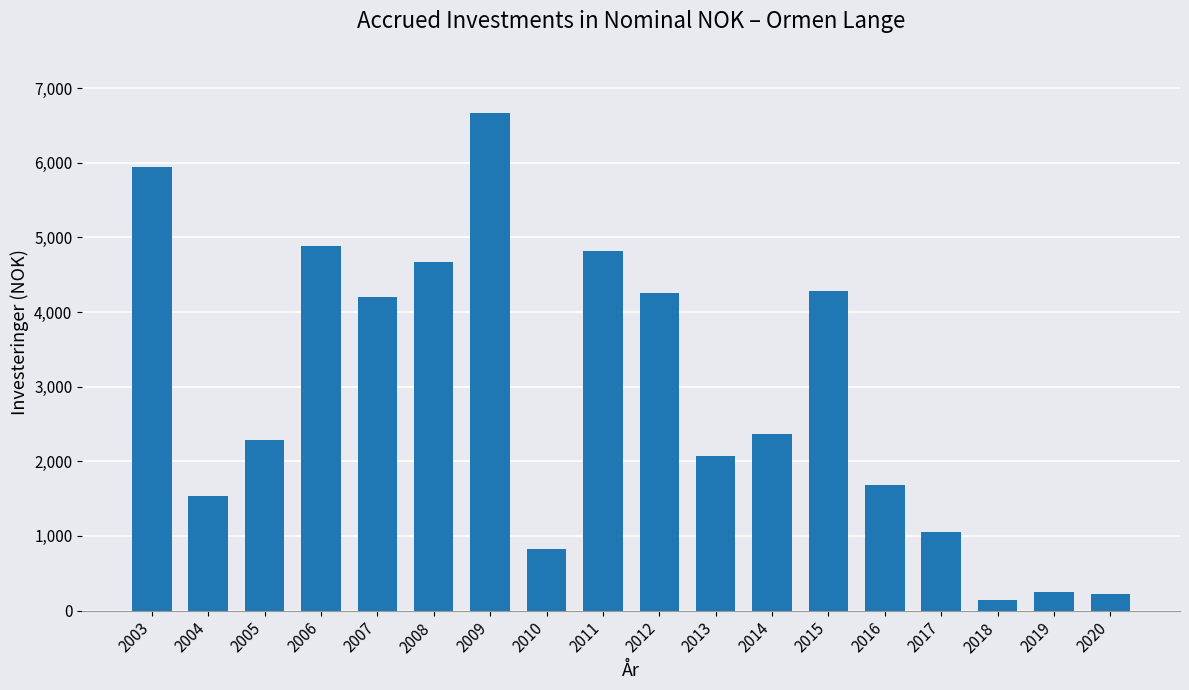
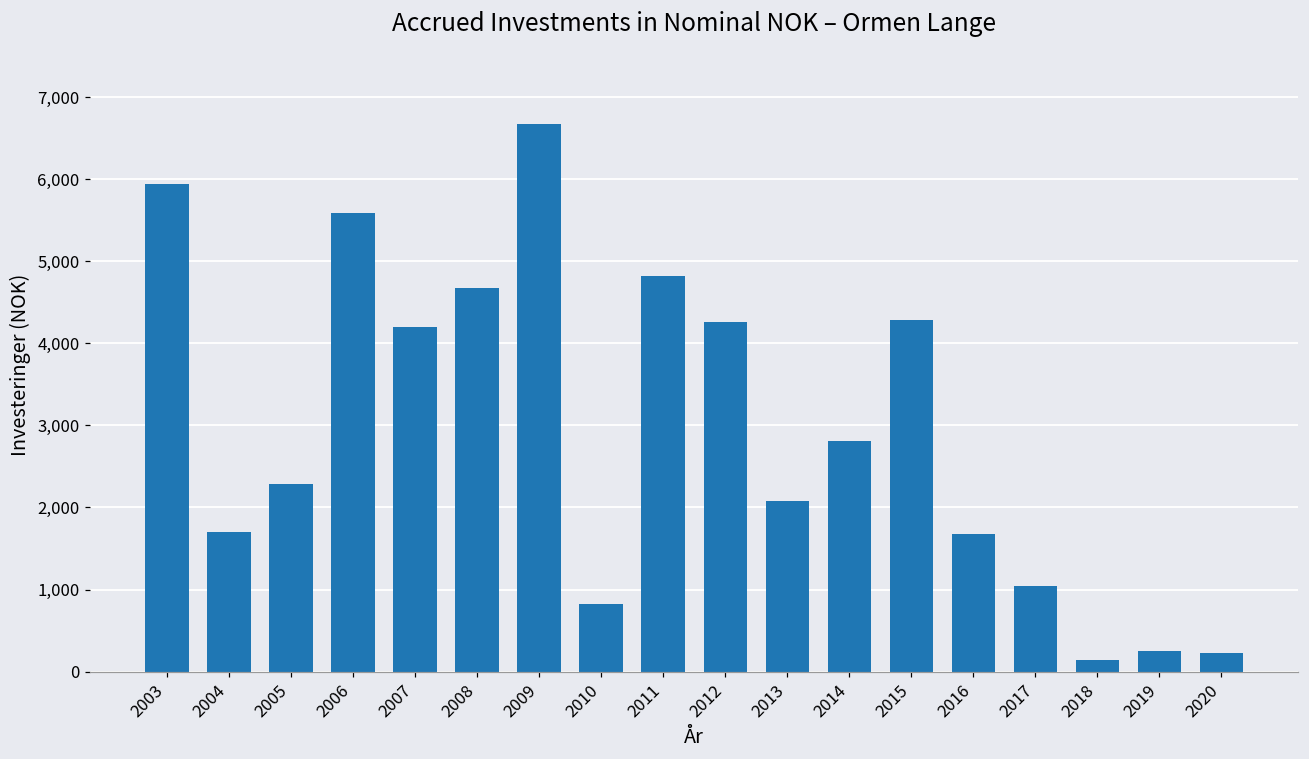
2004: 1,500 -> 1,700
2006: 4,900 -> 5,600
2014: 2,400 -> 2,800
